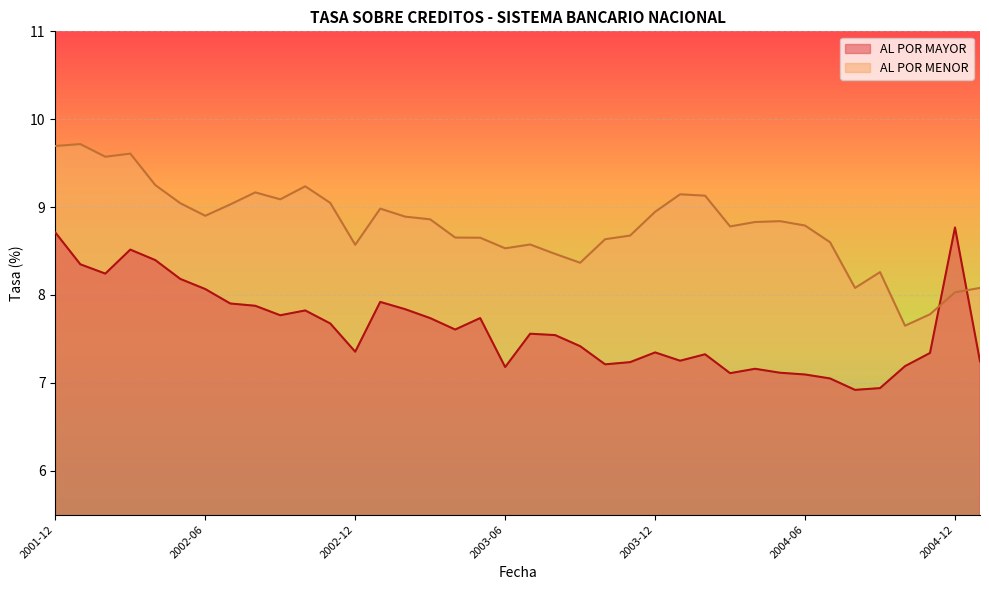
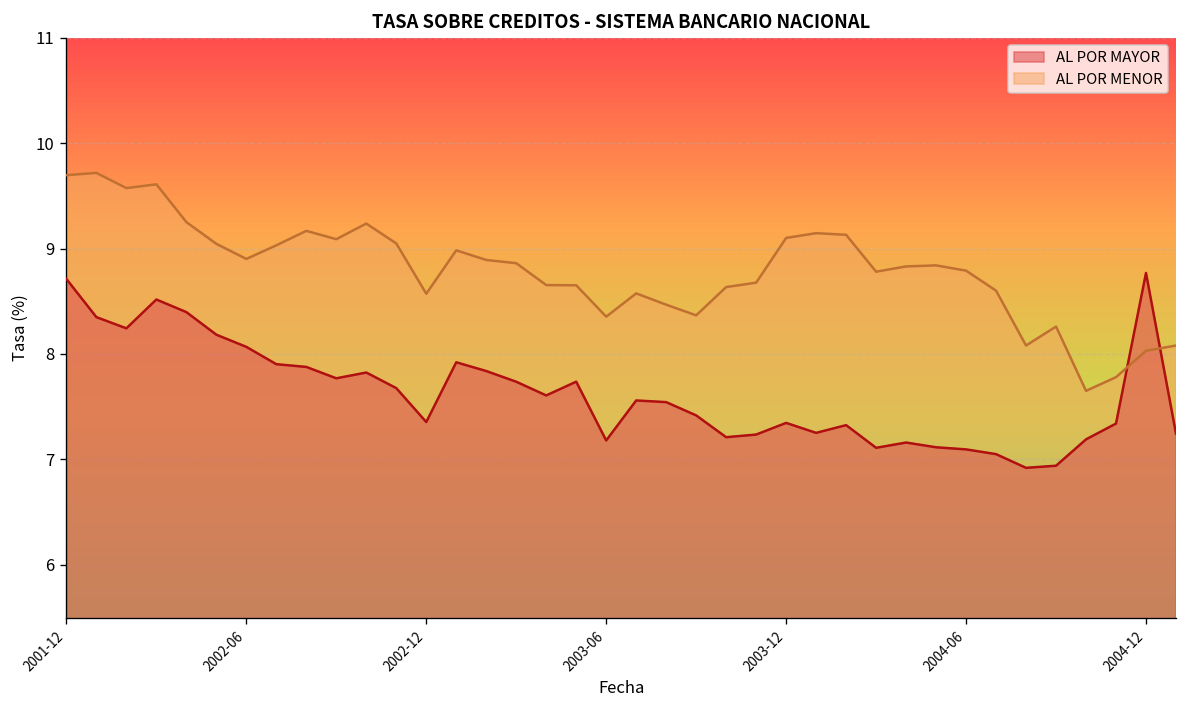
AL POR MENOR, 2003-06: 8.5 -> 8.4
AL POR MENOR, 2003-12: 8.9 -> 9.1
